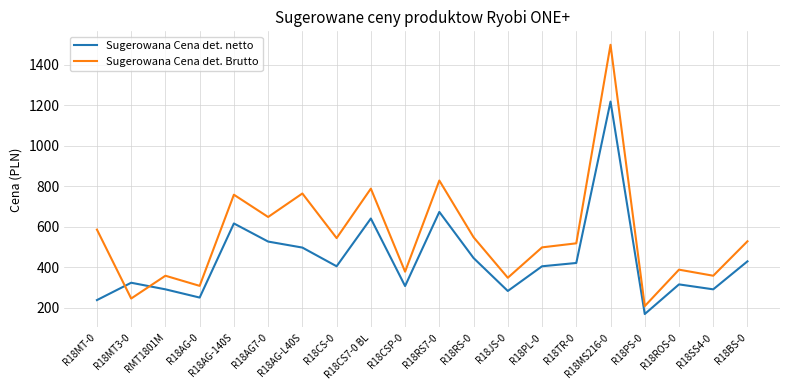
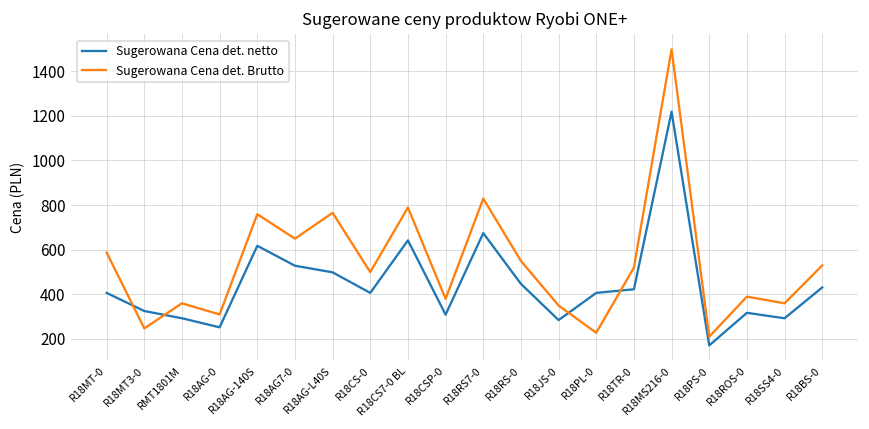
Sugerowana Cena det. netto, R18MT-0: 240 -> 410
Sugerowana Cena det. Brutto, R18CS-0: 540 -> 500
Sugerowana Cena det. Brutto, R18PL-0: 500 -> 230
